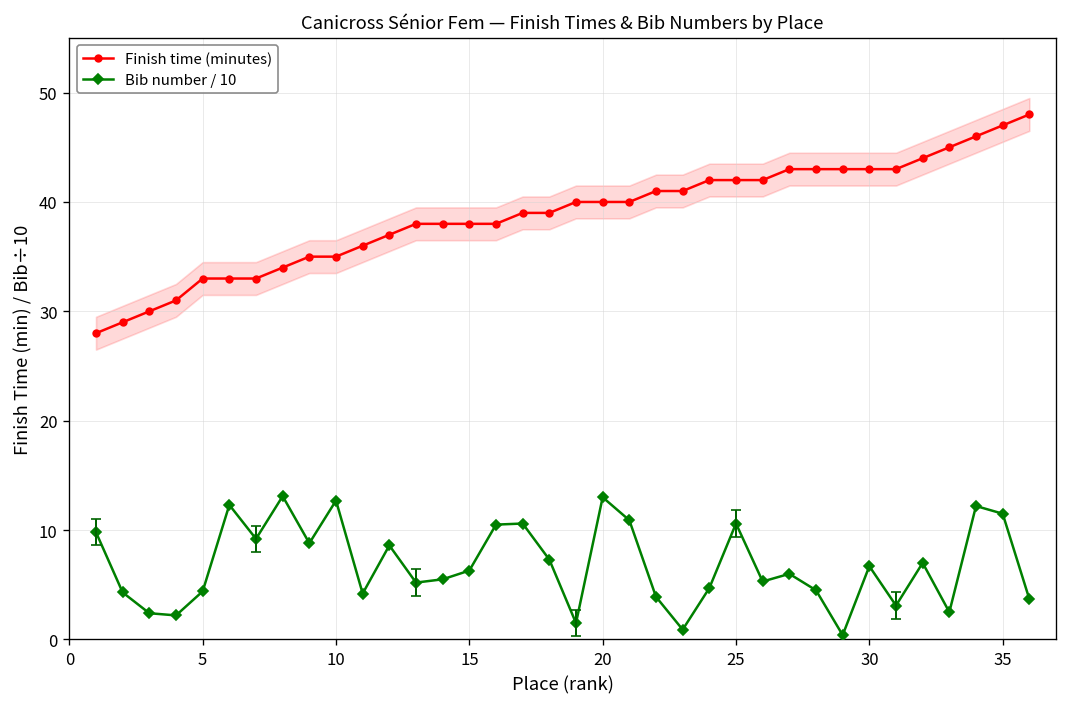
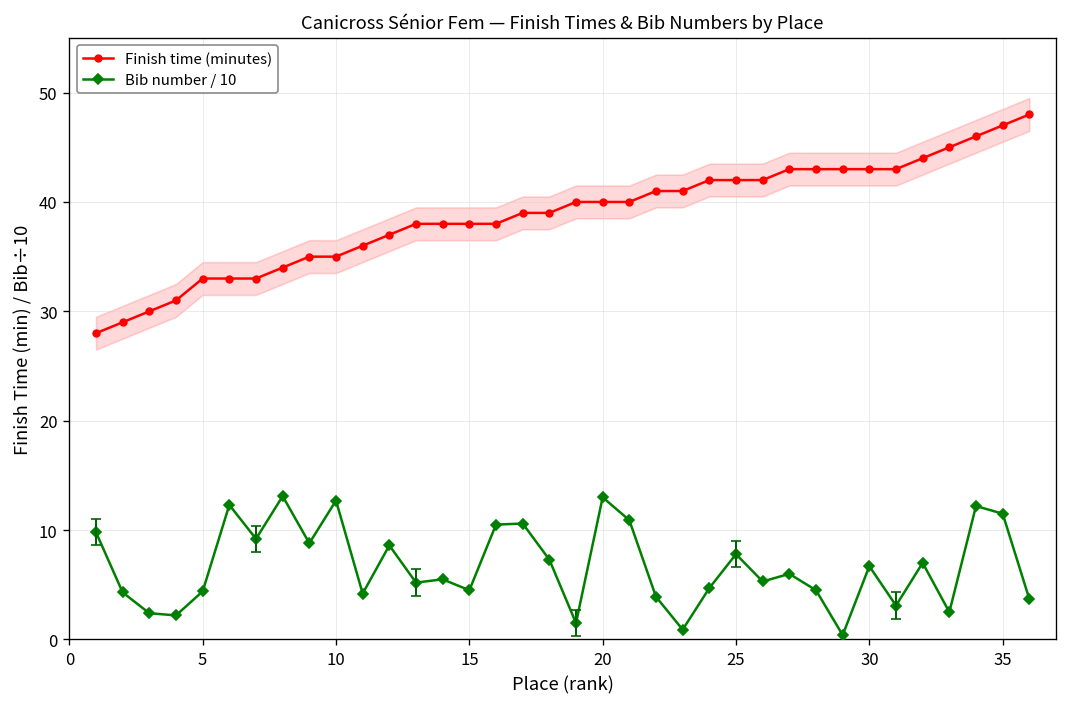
Bib number / 10, 15: 6 -> 5
Bib number / 10, 25: 11 -> 8
